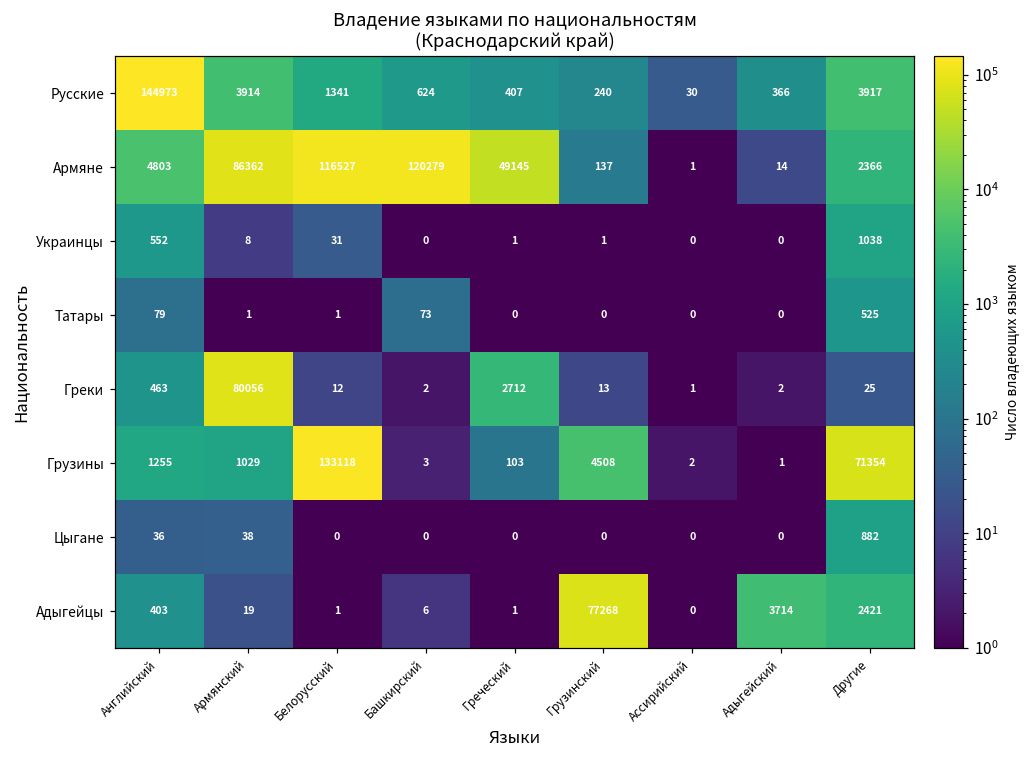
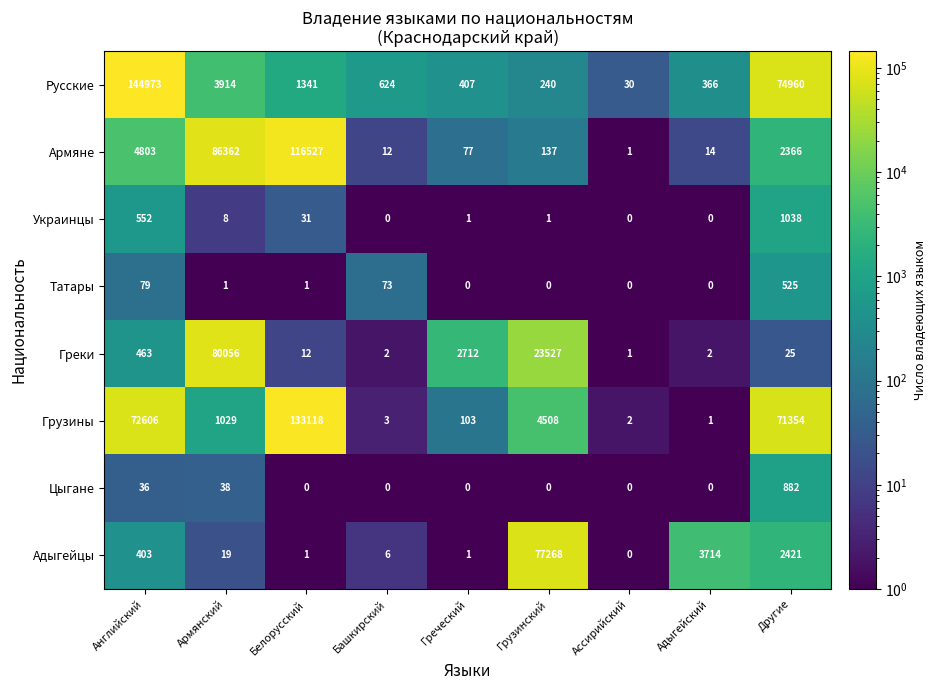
Русские, Другие: 3917 -> 74960
Армяне, Башкирский: 120279 -> 12
Армяне, Греческий: 49145 -> 77
Греки, Грузинский: 13 -> 23527
Грузины, Английский: 1255 -> 72606
